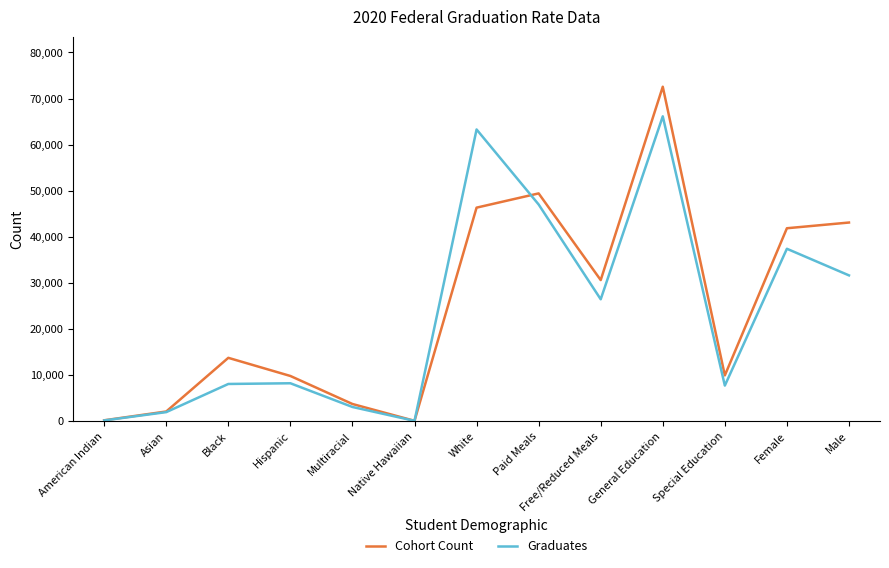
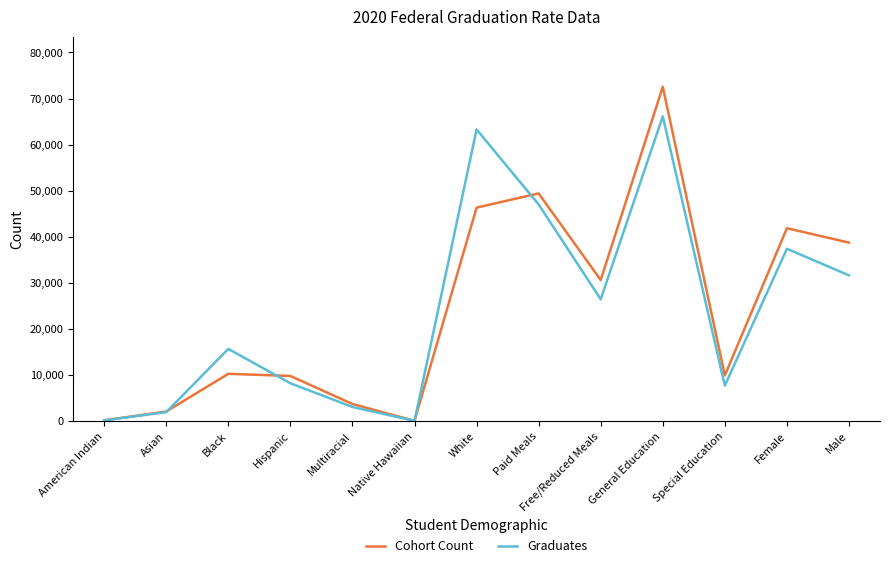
Cohort Count, Black: 14,000 -> 10,000
Graduates, Black: 8,000 -> 16,000
Cohort Count, Male: 43,000 -> 39,000
